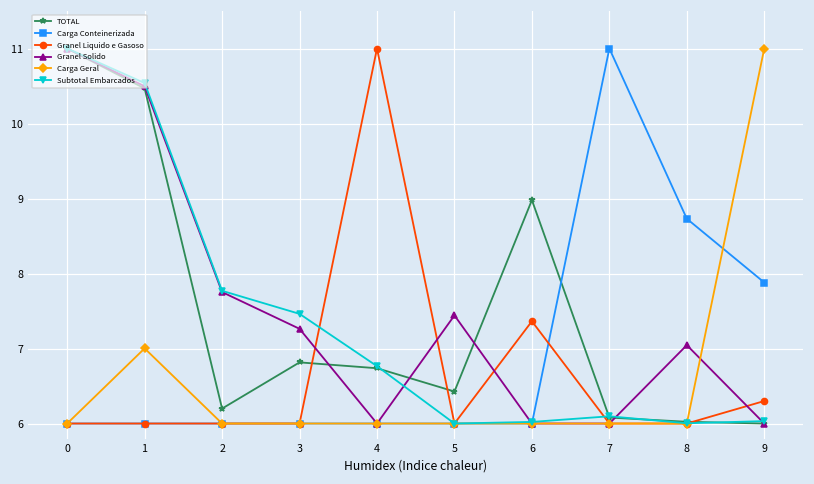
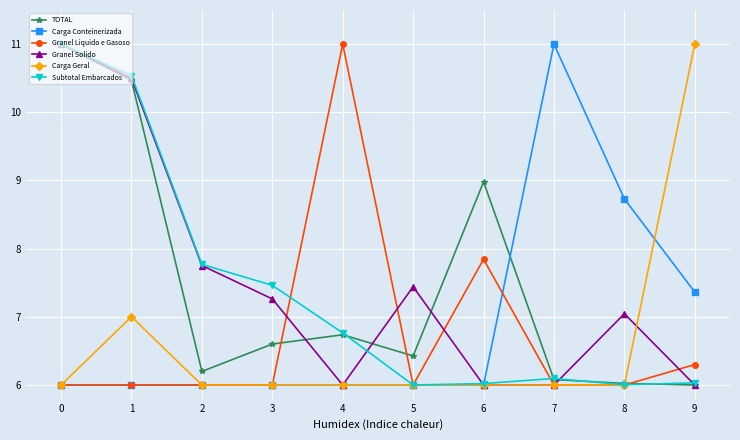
TOTAL, 3: 6.8 -> 6.6
Granel Liquido e Gasoso, 6: 7.4 -> 7.8
Carga Conteinerizada, 9: 7.9 -> 7.4
